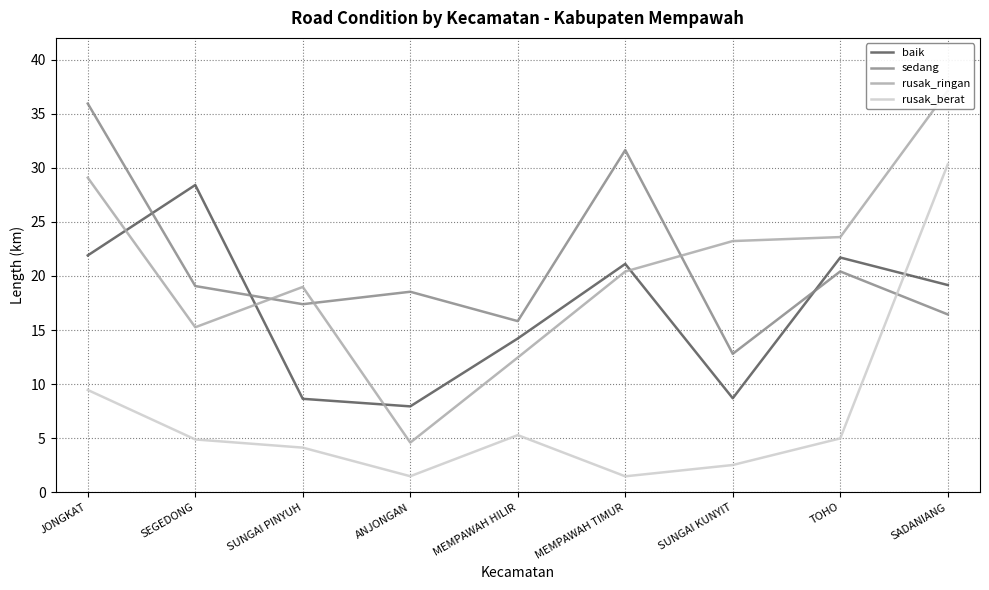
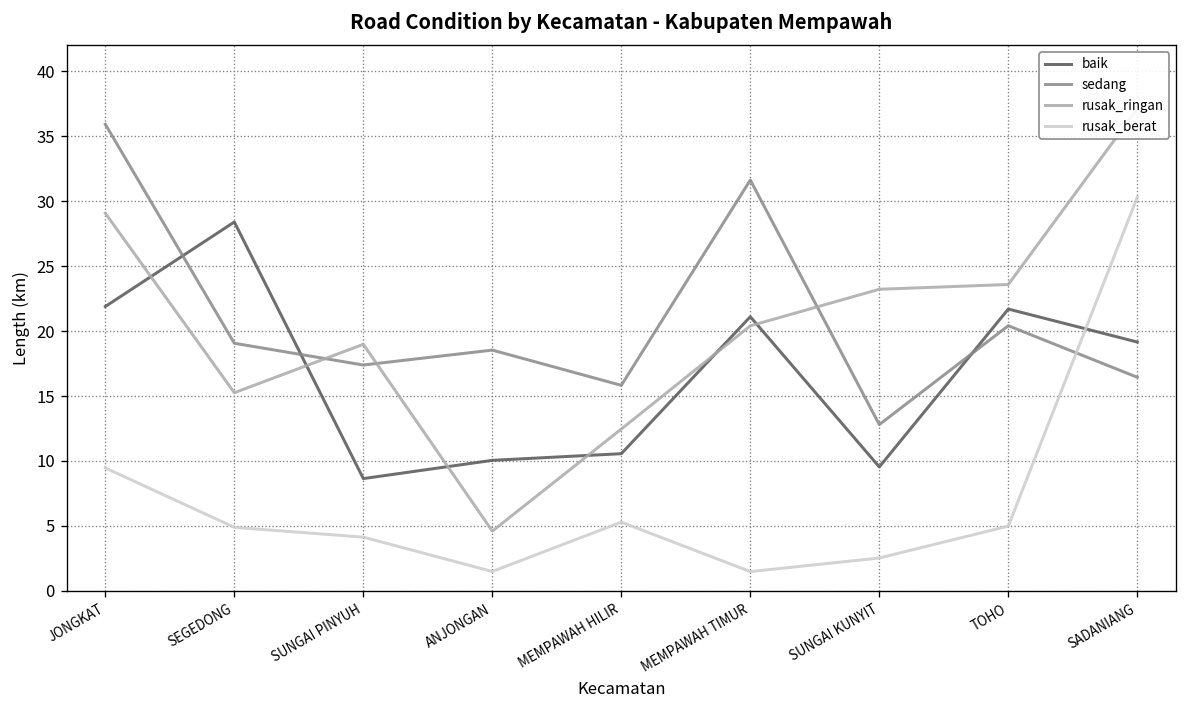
baik, ANJONGAN: 7.9 -> 10.0
baik, MEMPAWAH HILIR: 14.2 -> 10.6
baik, SUNGAI KUNYIT: 8.7 -> 9.5
